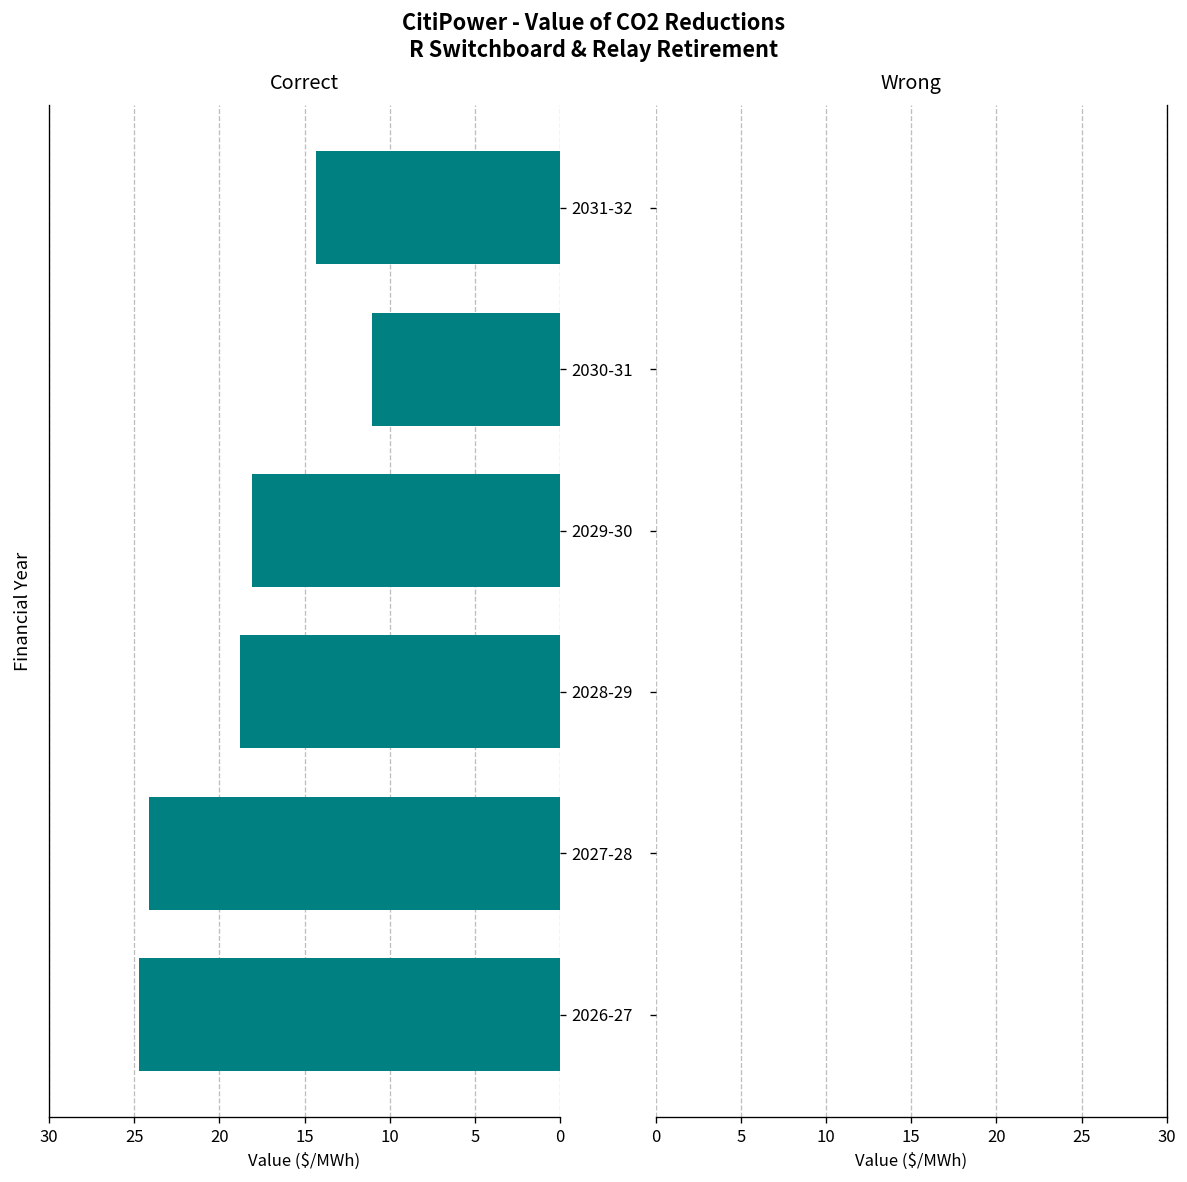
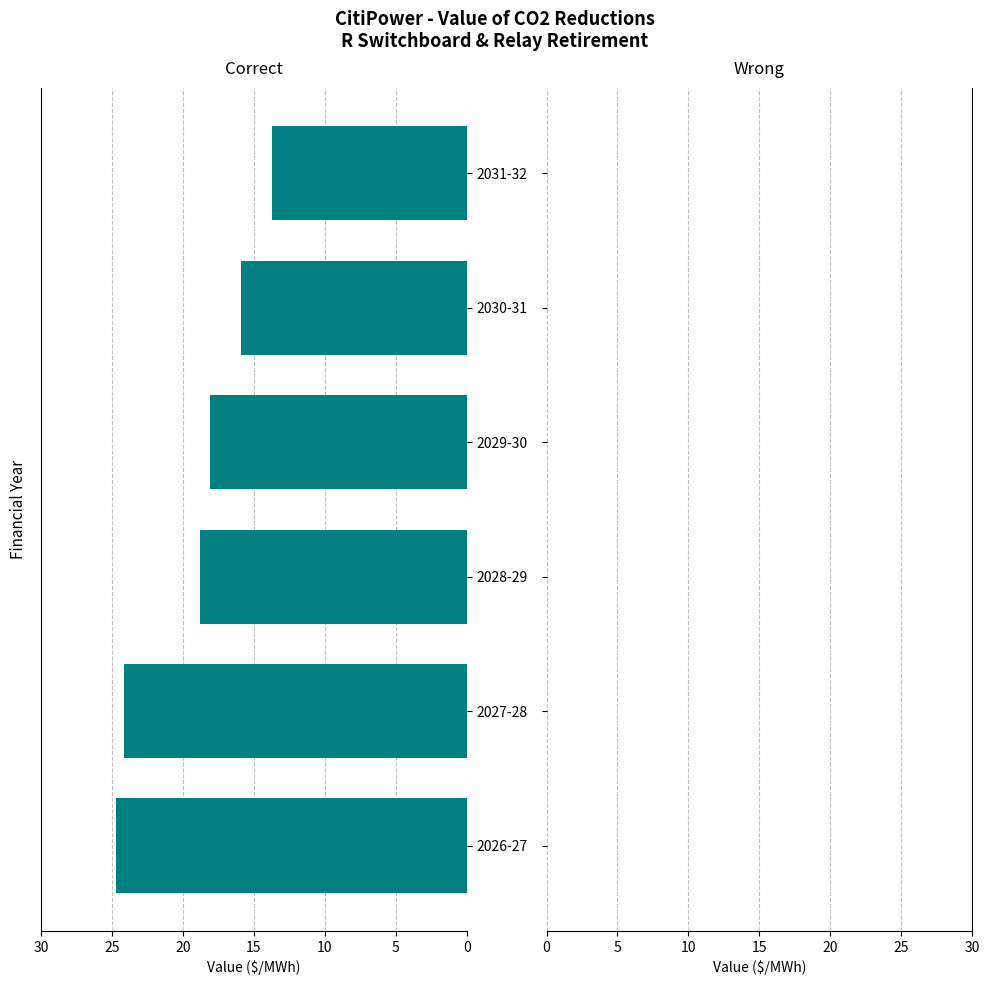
Correct, 2031-32: 14.3 -> 13.7
Correct, 2030-31: 11.0 -> 15.9
